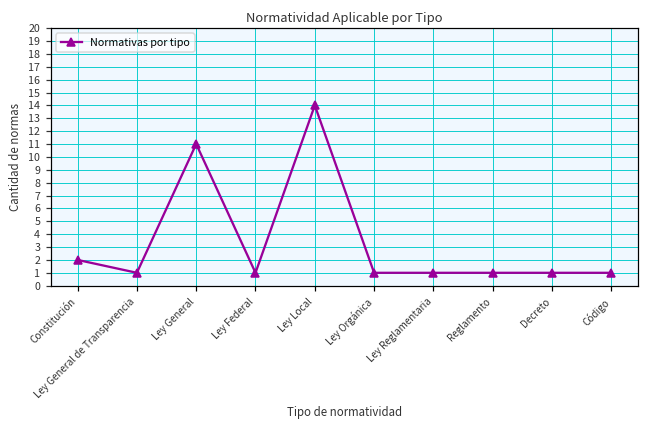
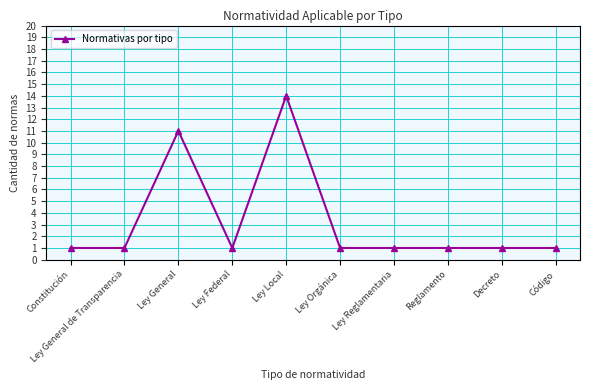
Constitución: 2 -> 1
